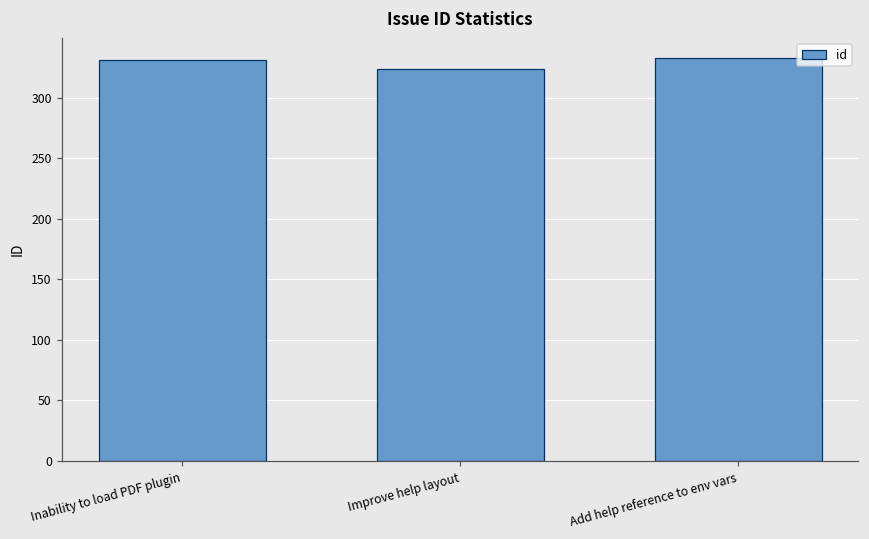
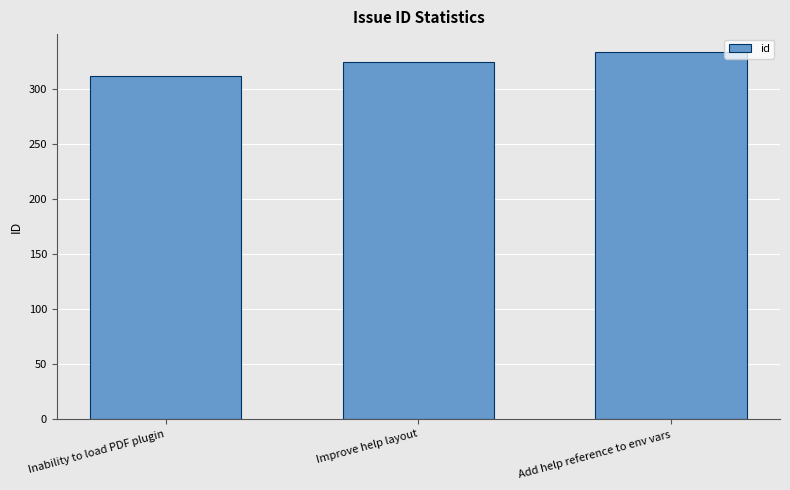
Inability to load PDF plugin: 331 -> 312
